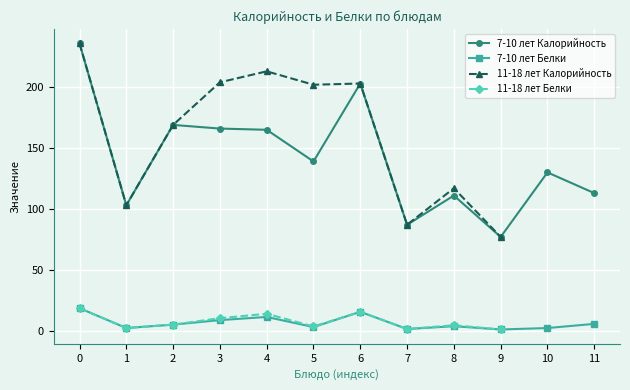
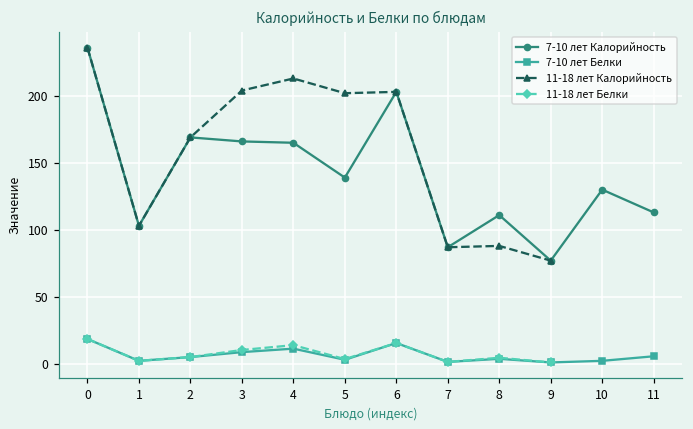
11-18 лет Калорийность, 8: 117 -> 88
